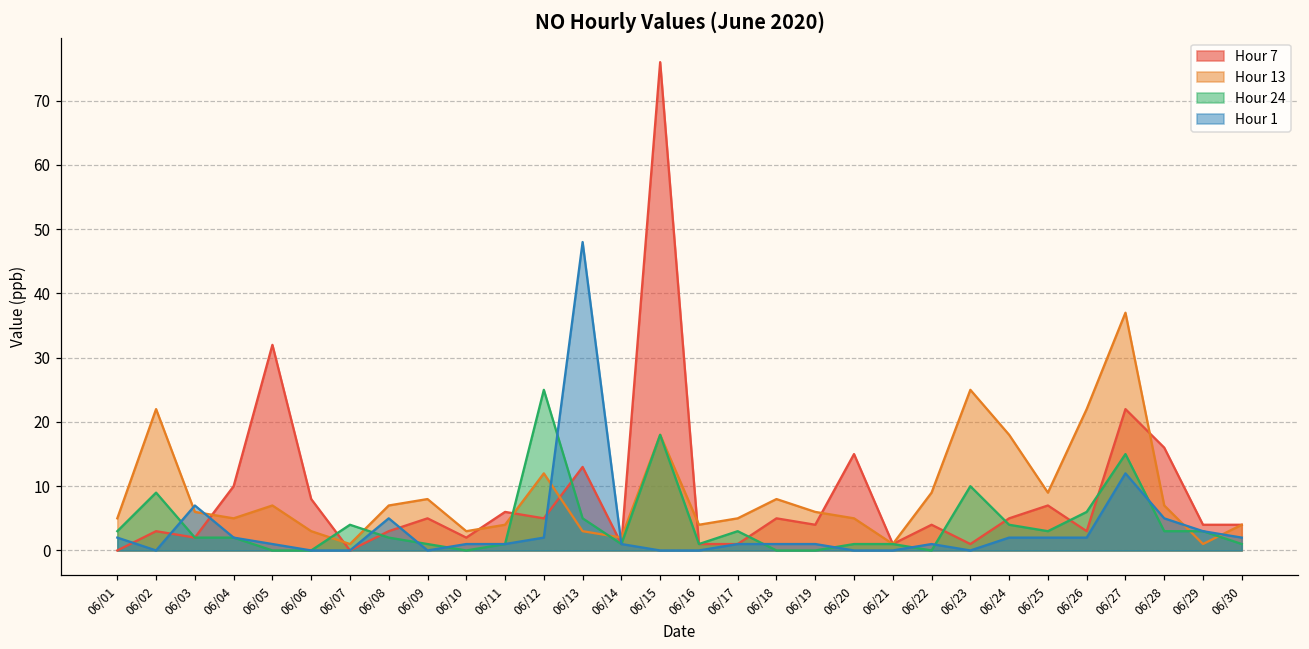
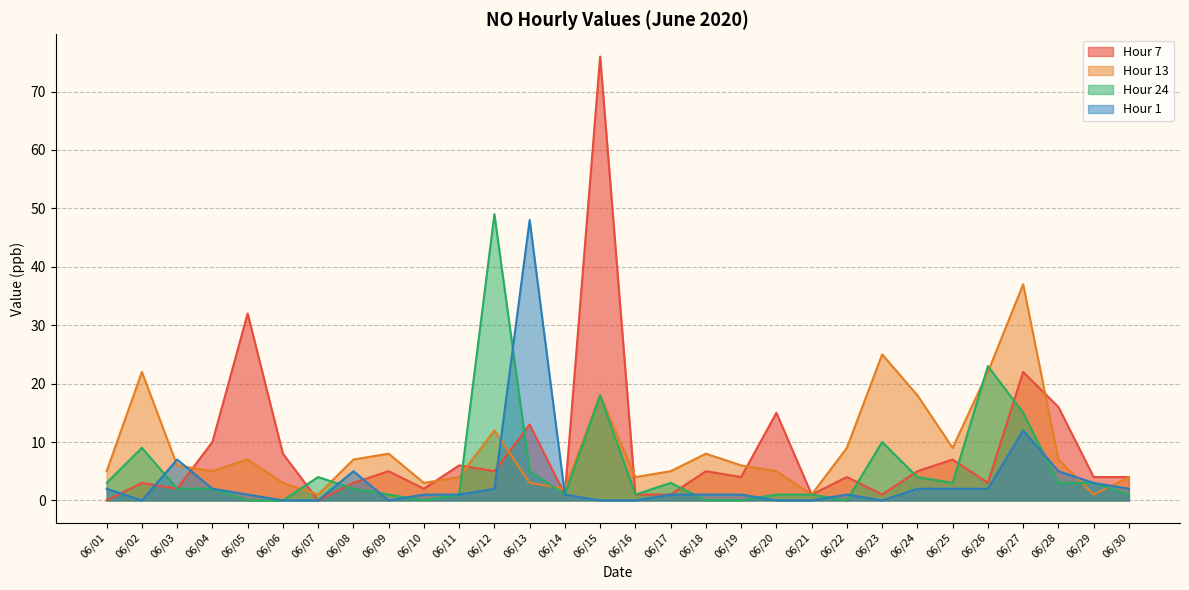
Hour 24, 06/12: 25 -> 49
Hour 24, 06/26: 6 -> 23
